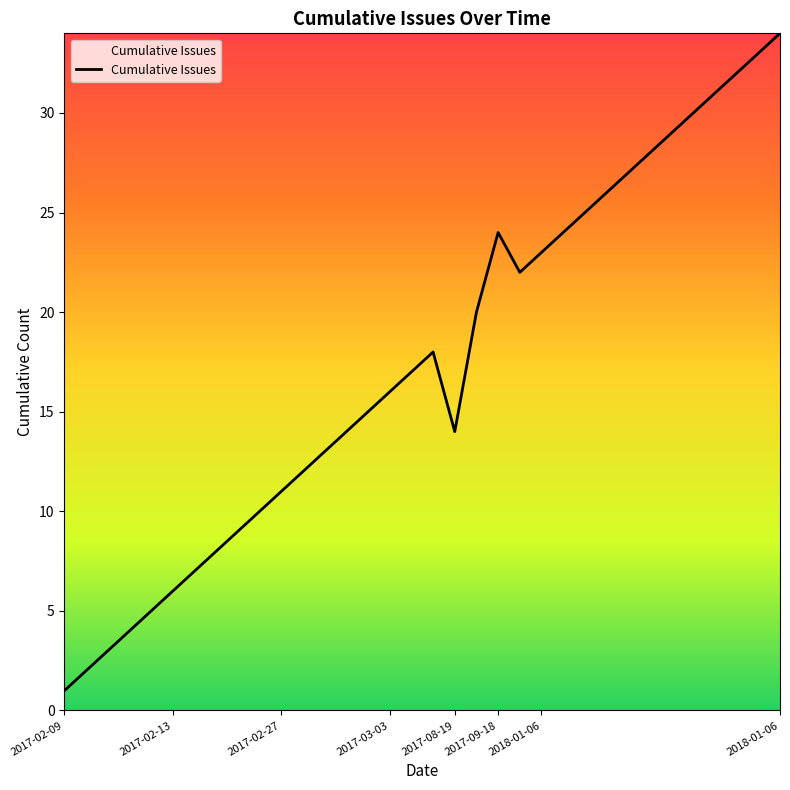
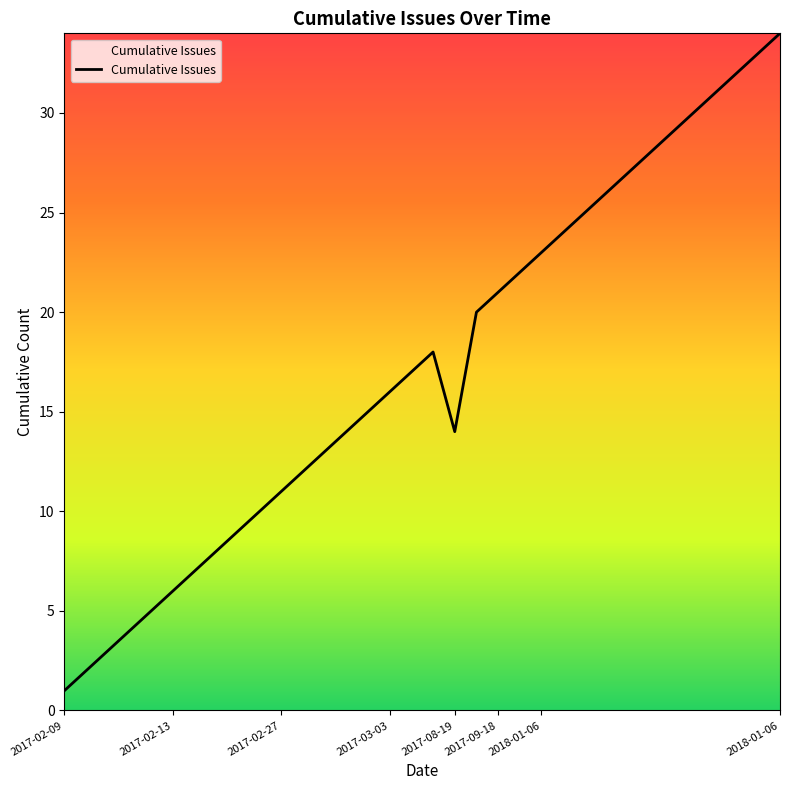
2017-09-18: 24 -> 21
